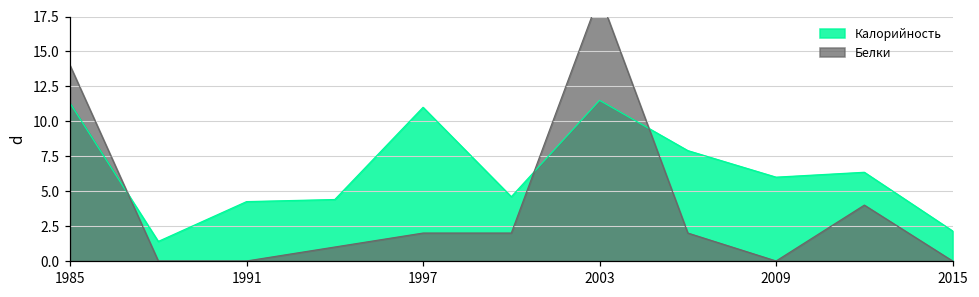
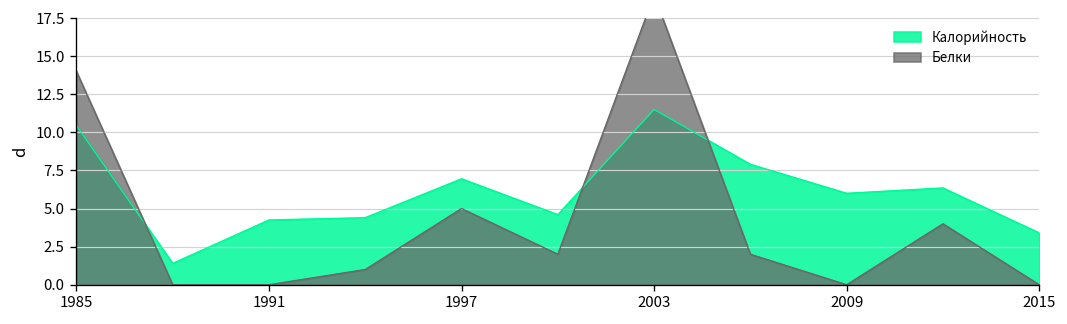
Калорийность, 1985: 11.3 -> 10.5
Калорийность, 1997: 11.0 -> 7.0
Белки, 1997: 2 -> 5
Калорийность, 2015: 2.2 -> 3.4
